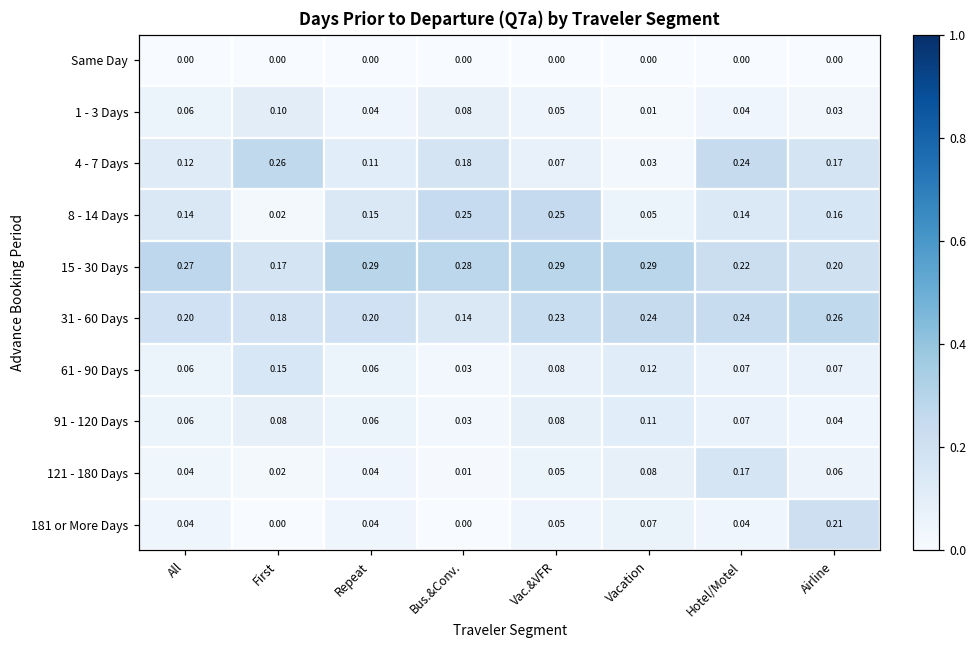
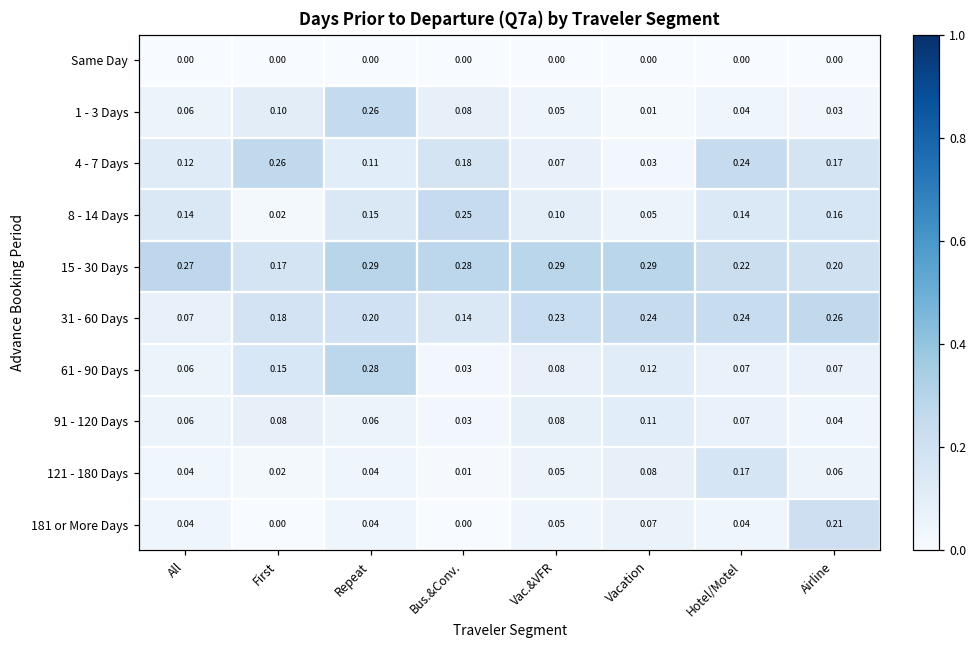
1 - 3 Days, Repeat: 0.04 -> 0.26
8 - 14 Days, Vac.&VFR: 0.25 -> 0.10
31 - 60 Days, All: 0.20 -> 0.07
61 - 90 Days, Repeat: 0.06 -> 0.28
